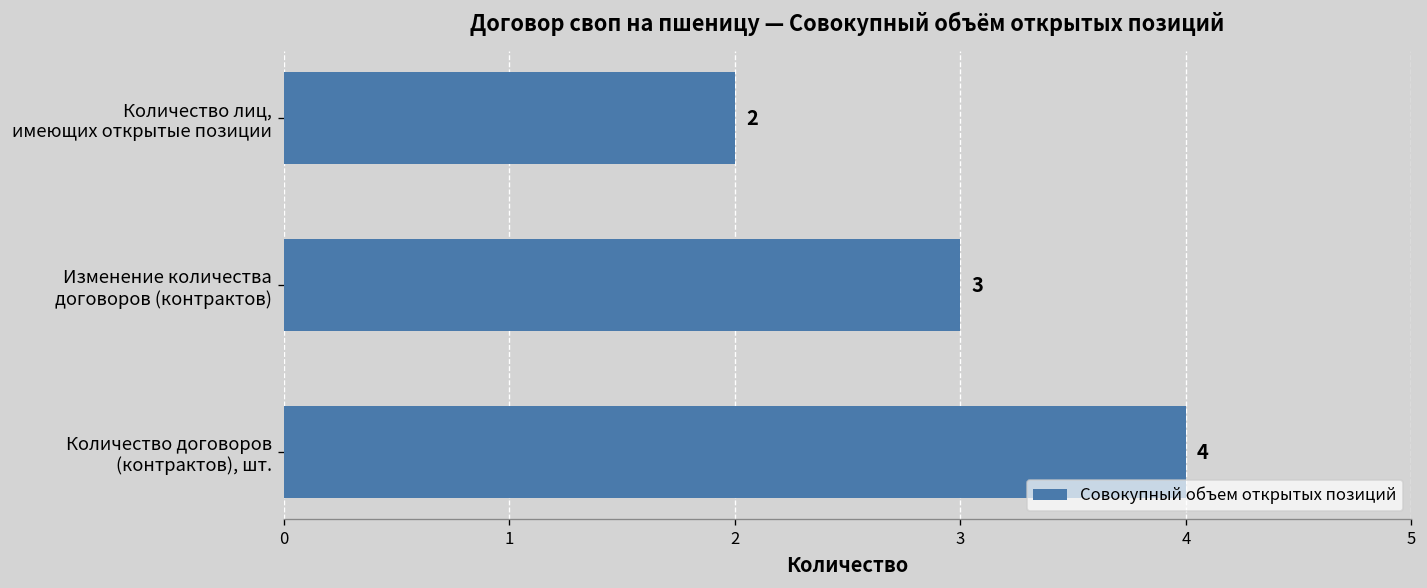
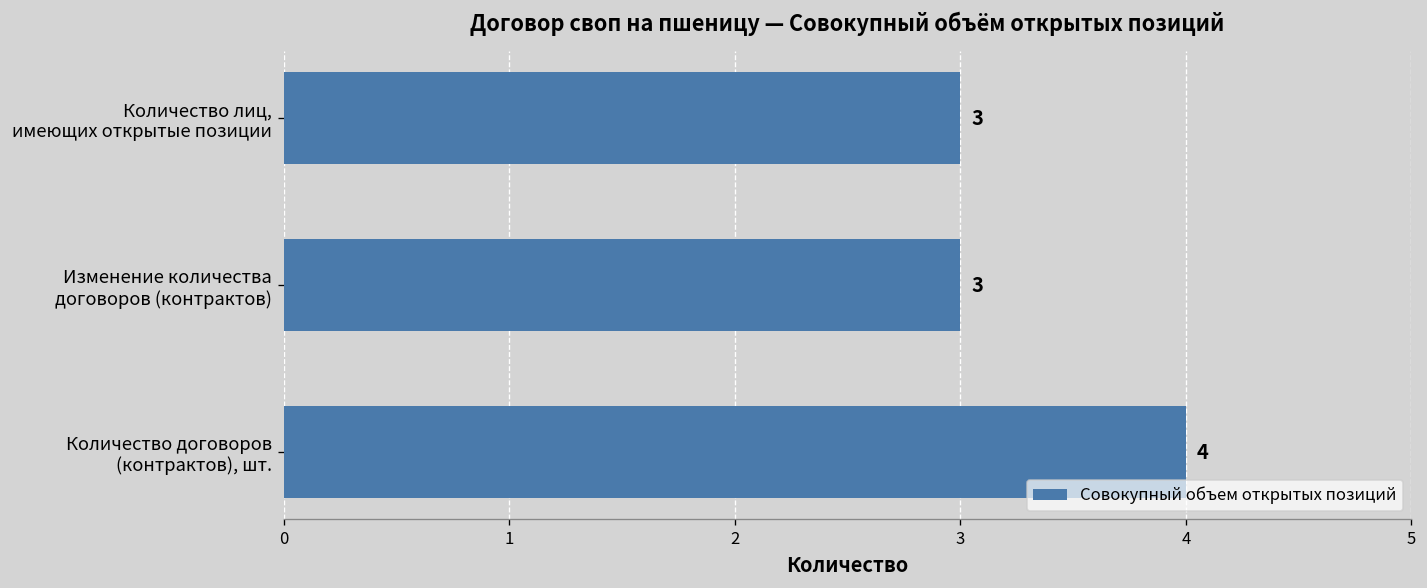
Количество лиц, имеющих открытые позиции: 2 -> 3
